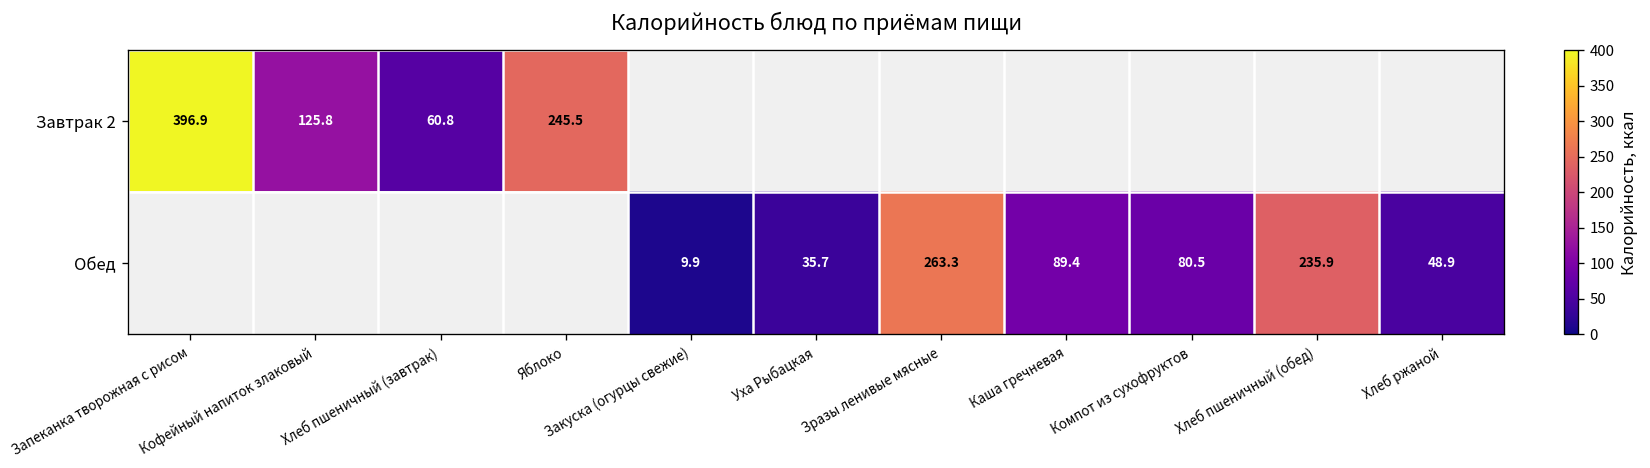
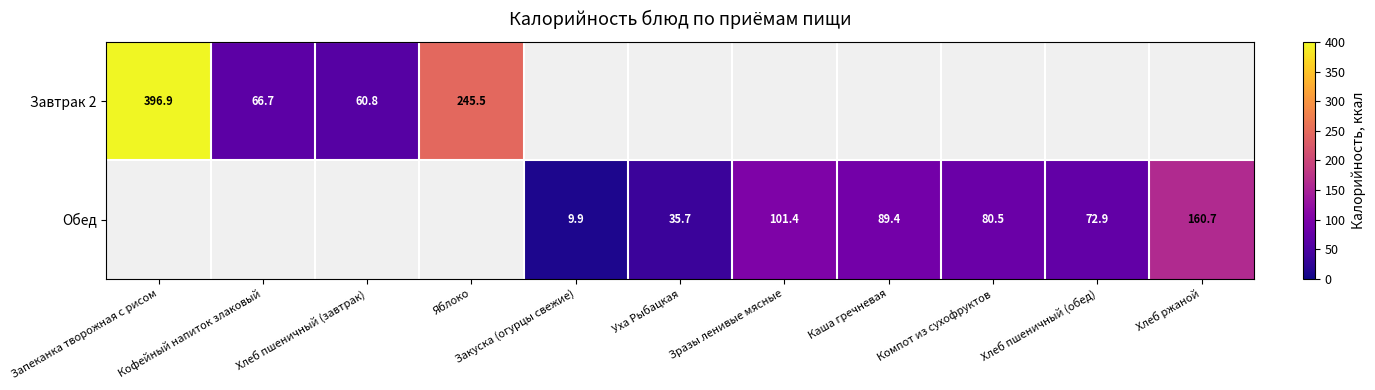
Завтрак 2, Кофейный напиток злаковый: 125.8 -> 66.7
Обед, Зразы ленивые мясные: 263.3 -> 101.4
Обед, Хлеб пшеничный (обед): 235.9 -> 72.9
Обед, Хлеб ржаной: 48.9 -> 160.7
